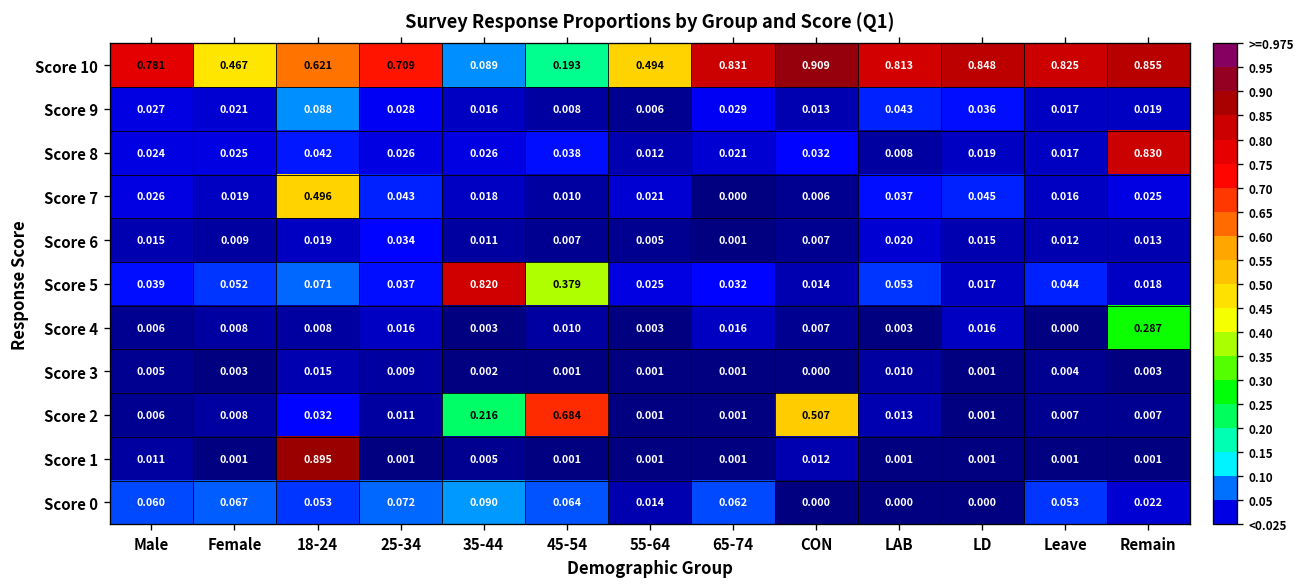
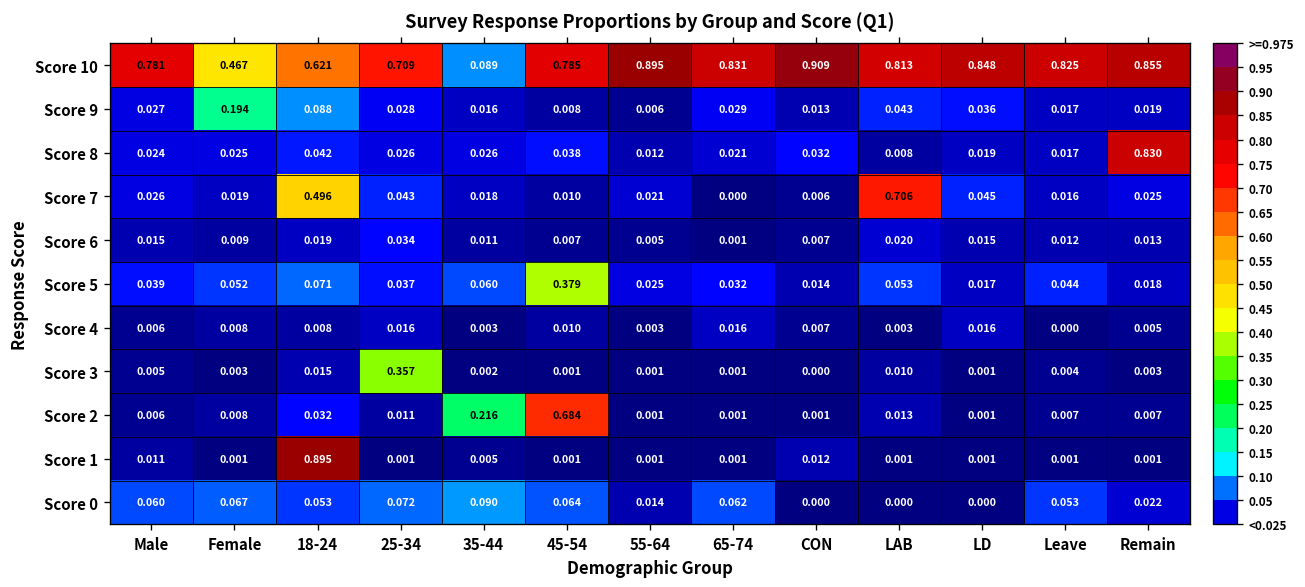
Score 10, 45-54: 0.193 -> 0.785
Score 10, 55-64: 0.494 -> 0.895
Score 9, Female: 0.021 -> 0.194
Score 7, LAB: 0.037 -> 0.706
Score 5, 35-44: 0.820 -> 0.060
Score 4, Remain: 0.287 -> 0.005
Score 3, 25-34: 0.009 -> 0.357
Score 2, CON: 0.507 -> 0.001
